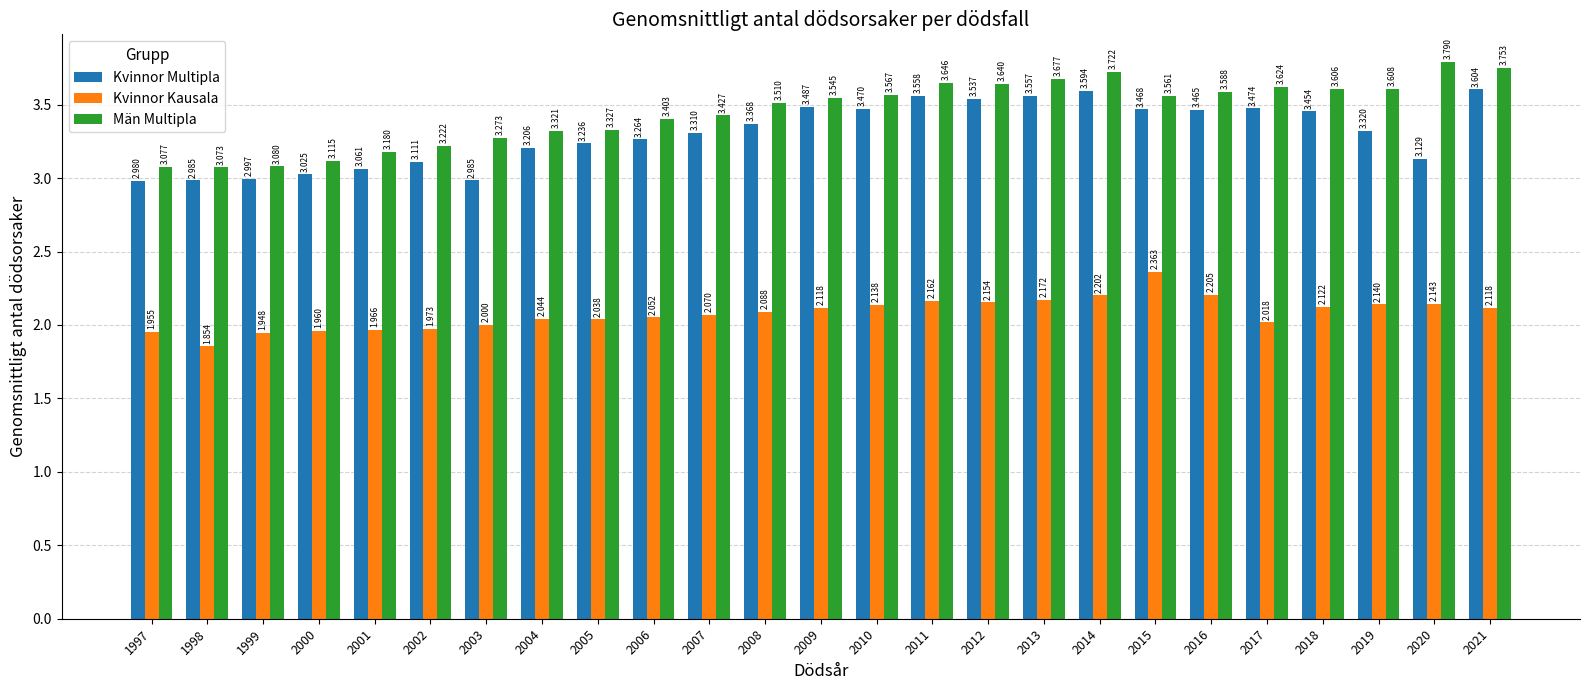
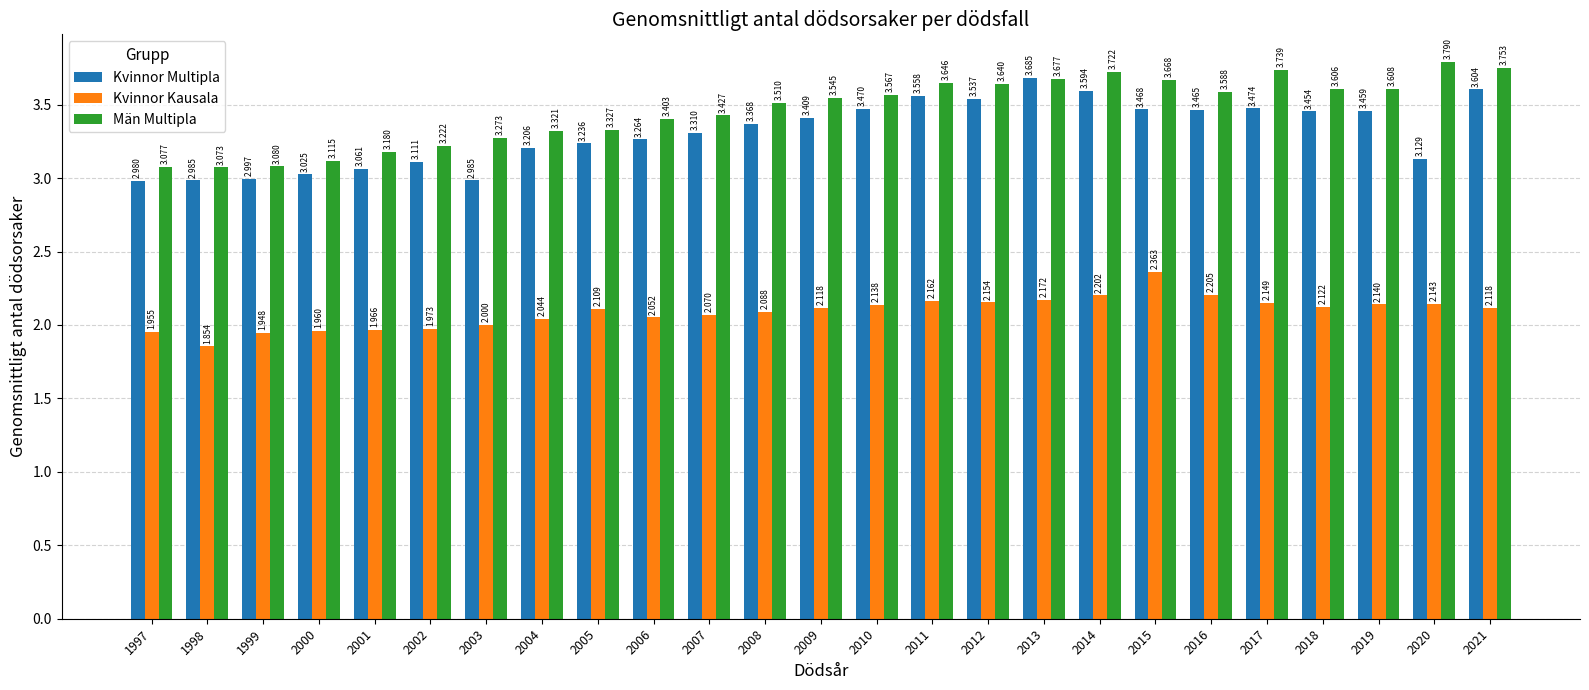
Kvinnor Kausala, 2005: 2.038 -> 2.109
Kvinnor Multipla, 2009: 3.487 -> 3.409
Kvinnor Multipla, 2013: 3.557 -> 3.685
Män Multipla, 2015: 3.561 -> 3.668
Kvinnor Kausala, 2017: 2.018 -> 2.149
Män Multipla, 2017: 3.624 -> 3.739
Kvinnor Multipla, 2019: 3.320 -> 3.459
